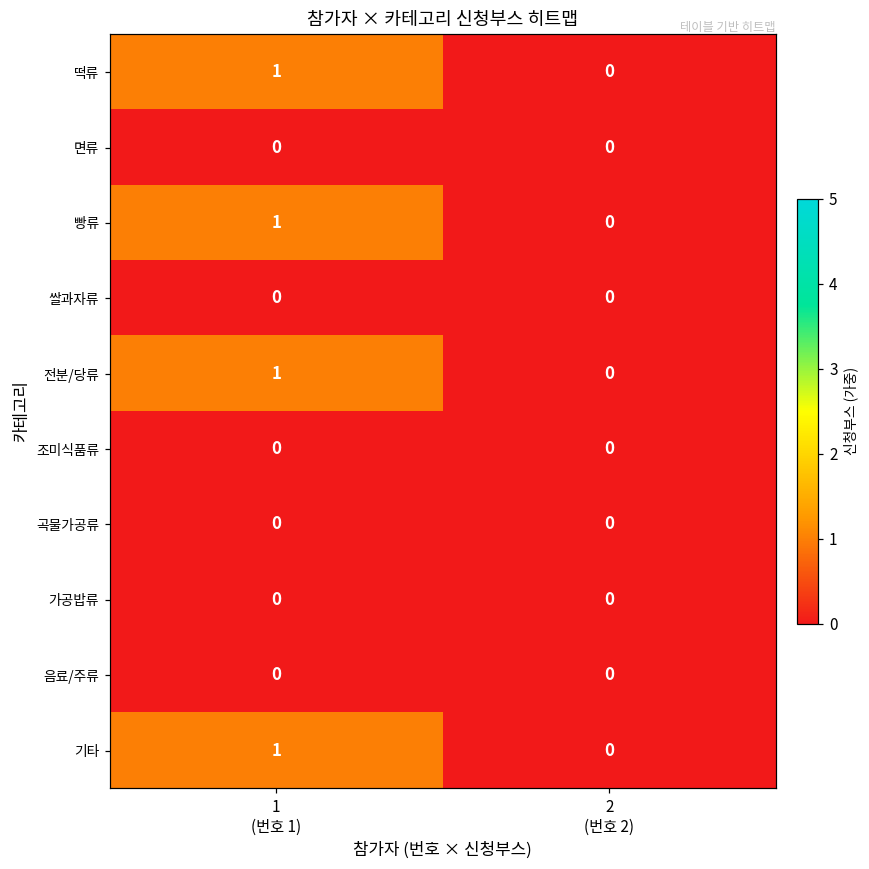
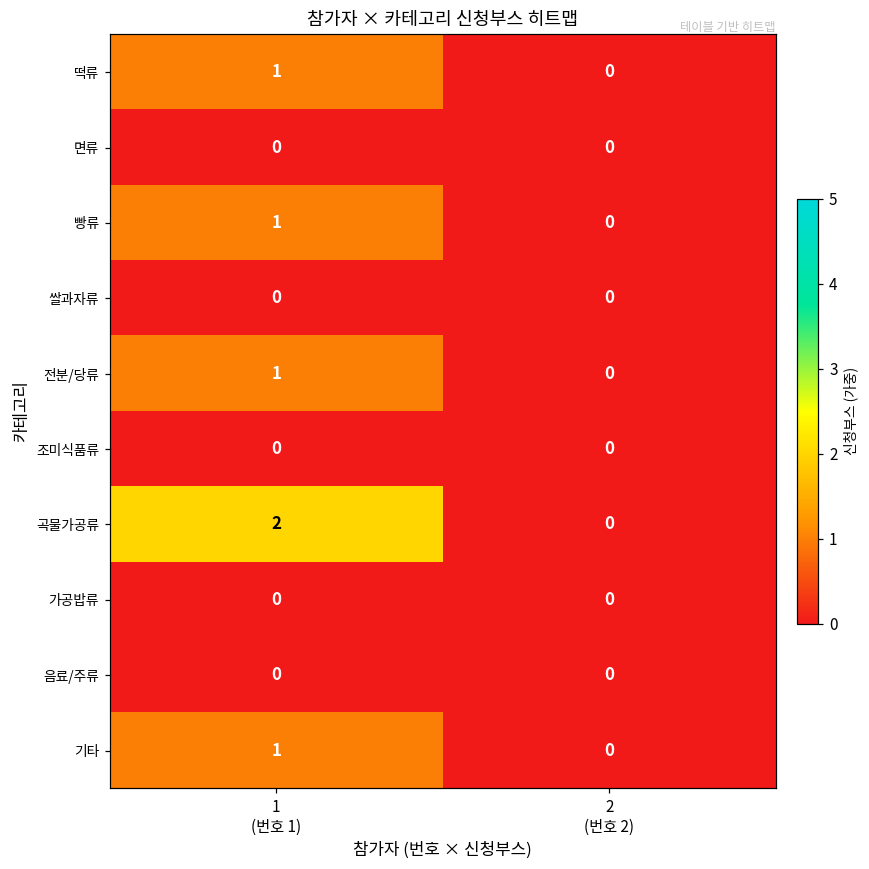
곡물가공류, 1 (번호 1): 0 -> 2
